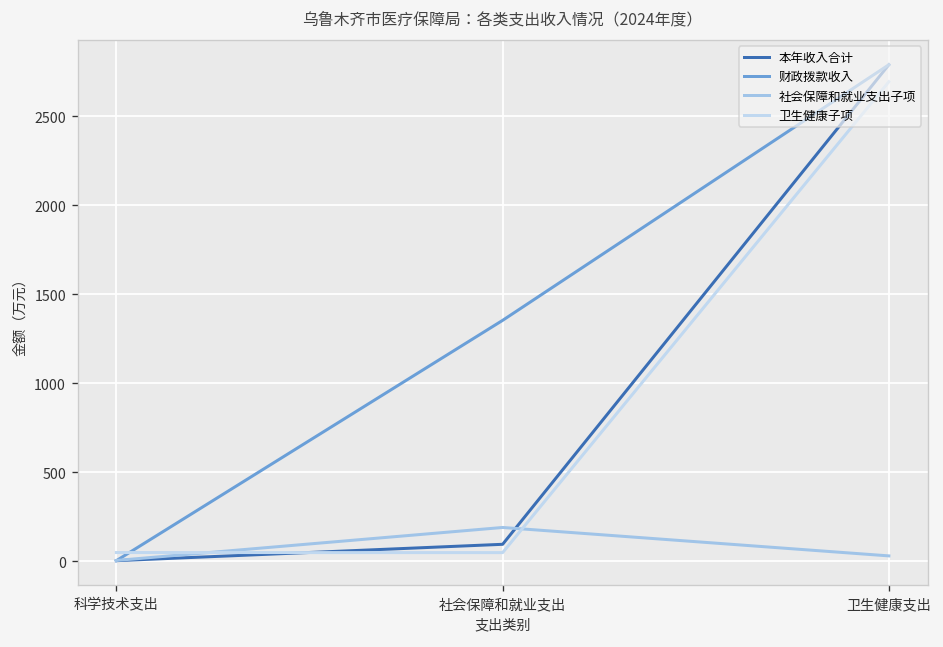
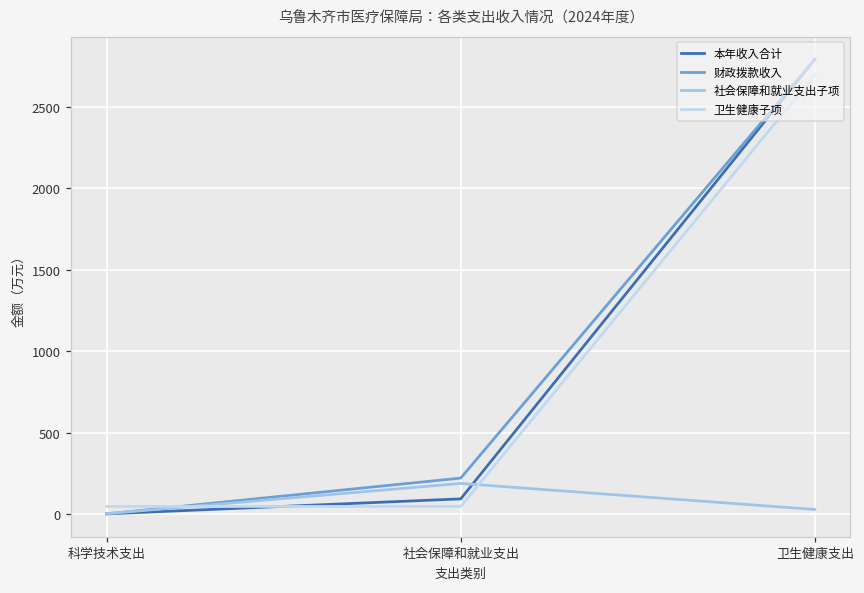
财政拨款收入, 社会保障和就业支出: 1350 -> 220
